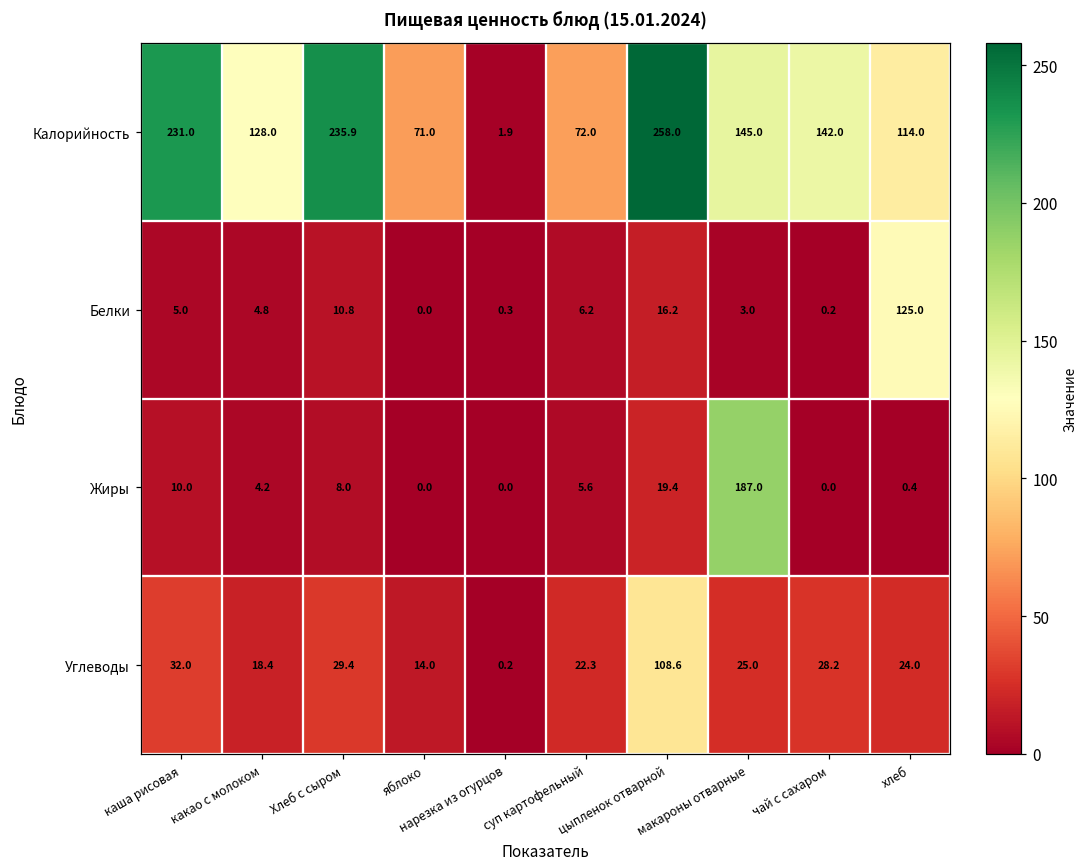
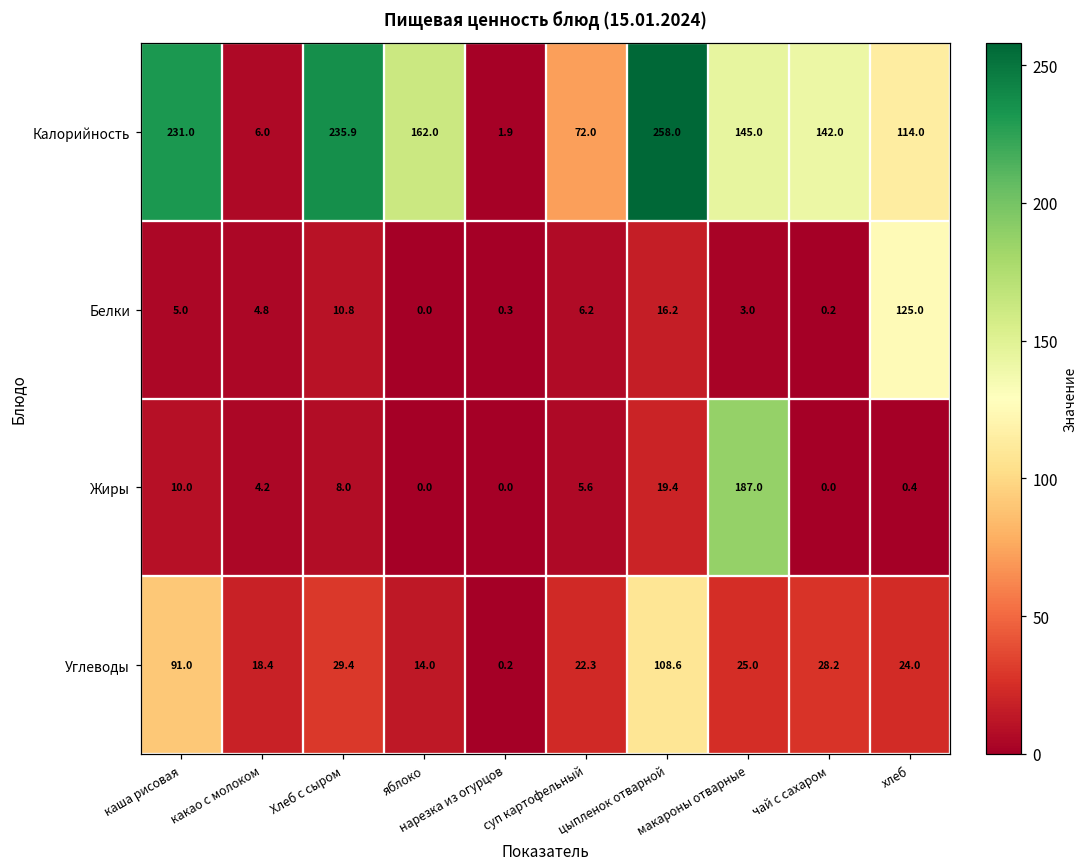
Калорийность, какао с молоком: 128.0 -> 6.0
Калорийность, яблоко: 71.0 -> 162.0
Углеводы, каша рисовая: 32.0 -> 91.0
